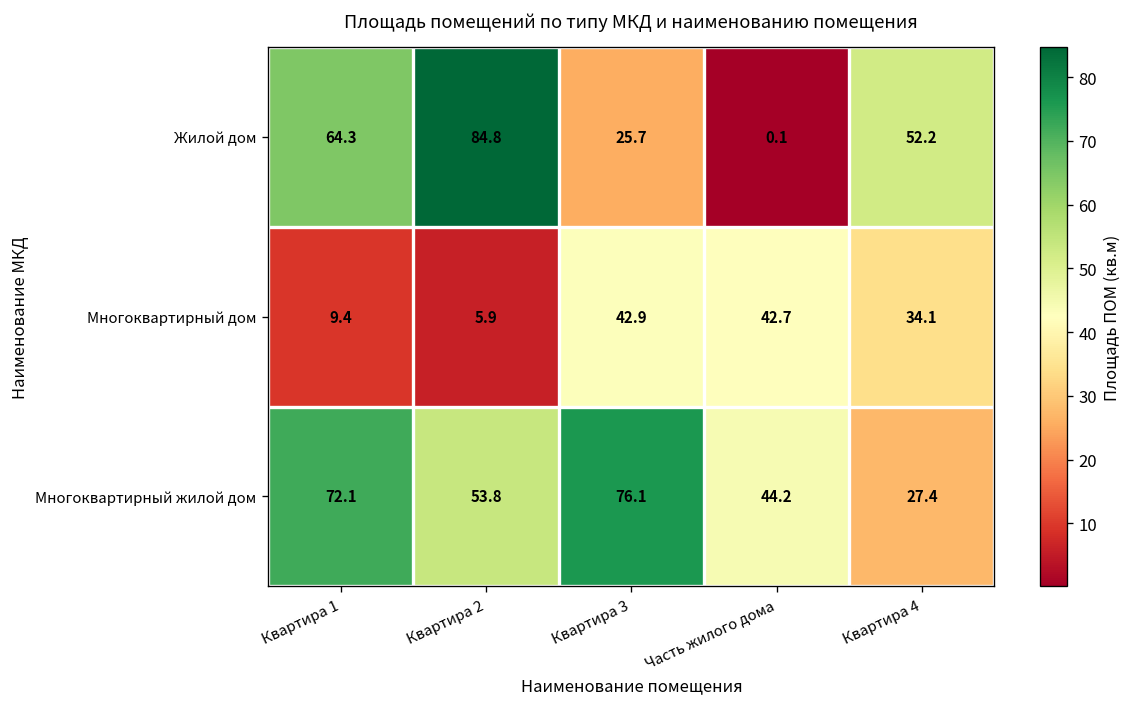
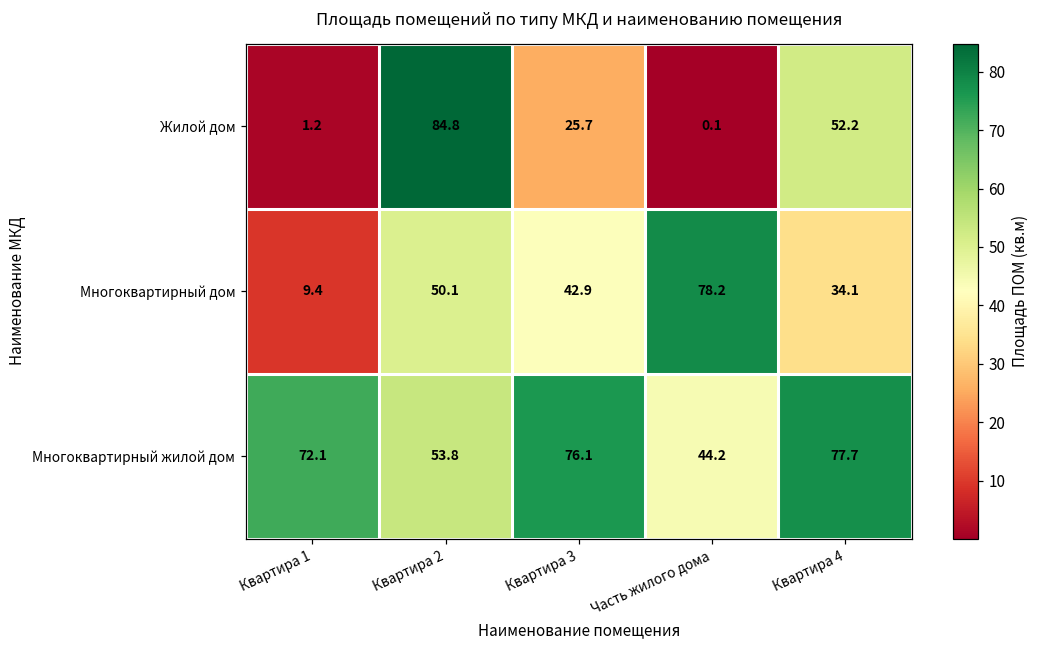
Жилой дом, Квартира 1: 64.3 -> 1.2
Многоквартирный дом, Квартира 2: 5.9 -> 50.1
Многоквартирный дом, Часть жилого дома: 42.7 -> 78.2
Многоквартирный жилой дом, Квартира 4: 27.4 -> 77.7
